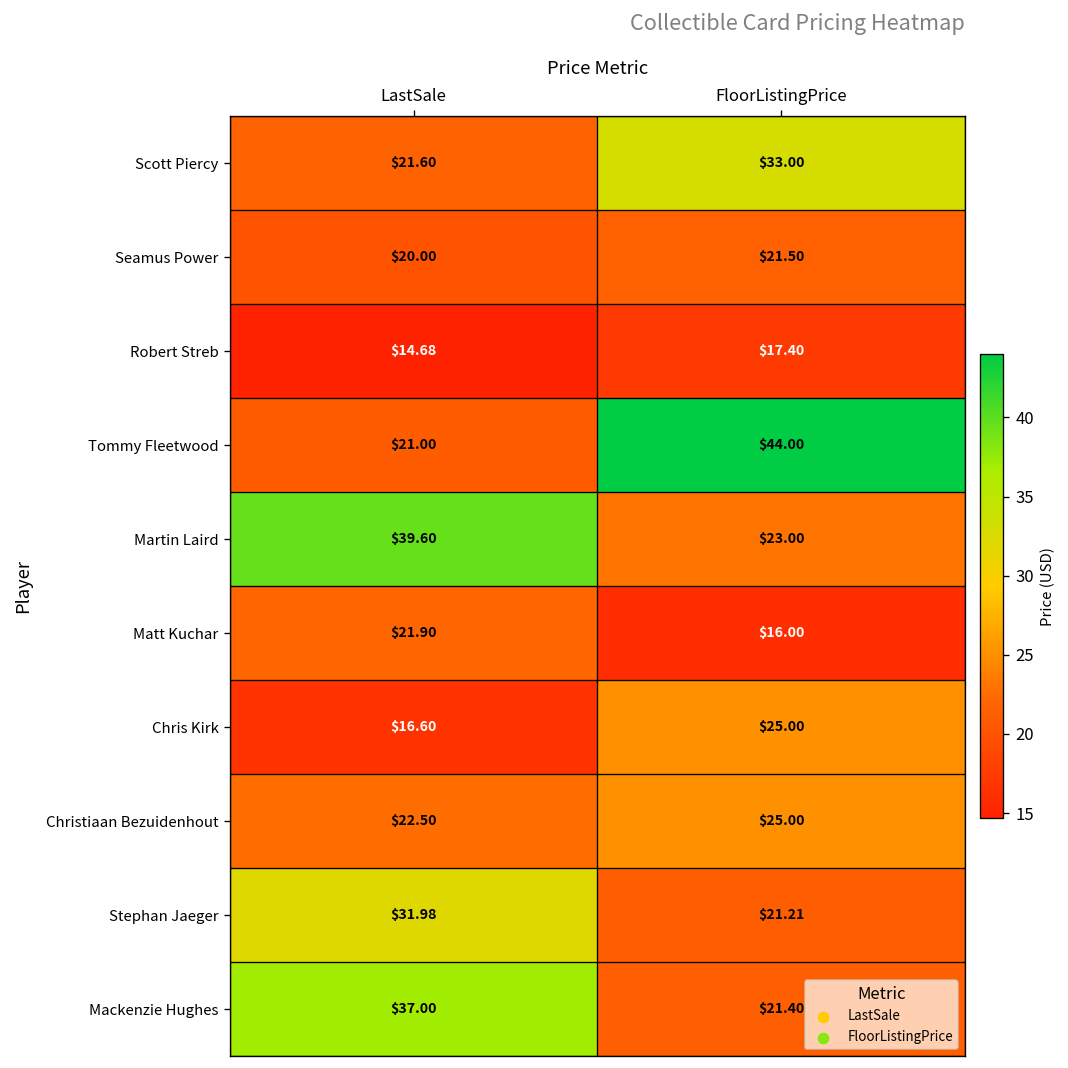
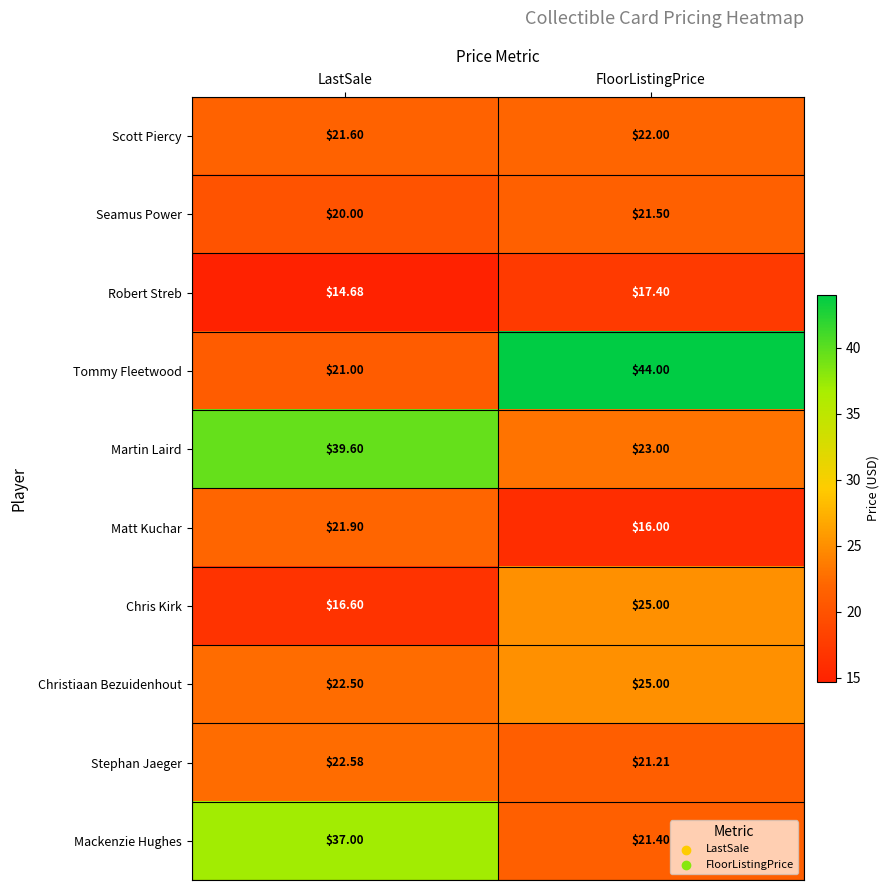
Scott Piercy, FloorListingPrice: $33.00 -> $22.00
Stephan Jaeger, LastSale: $31.98 -> $22.58
